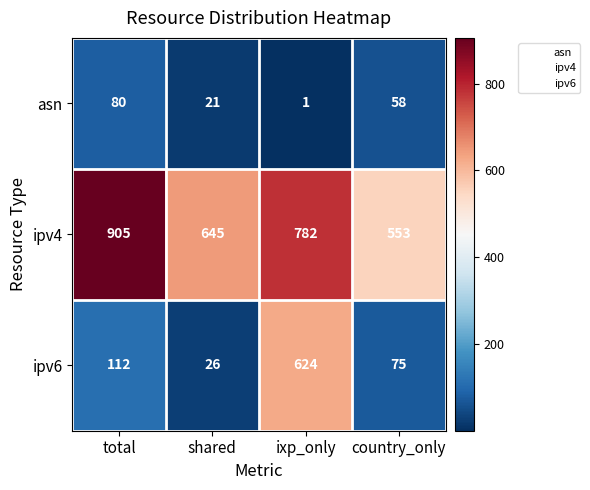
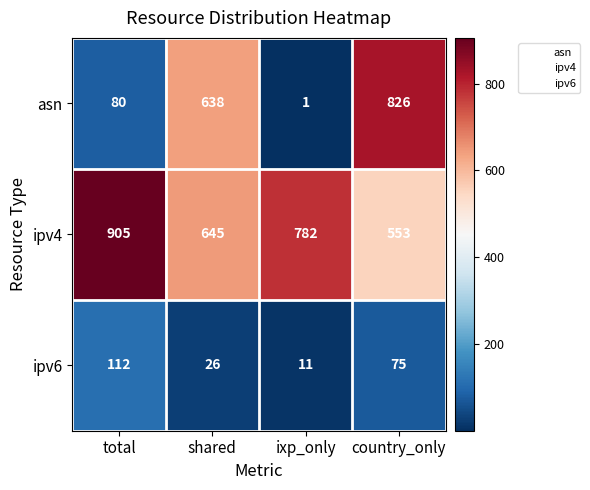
asn, shared: 21 -> 638
asn, country_only: 58 -> 826
ipv6, ixp_only: 624 -> 11
